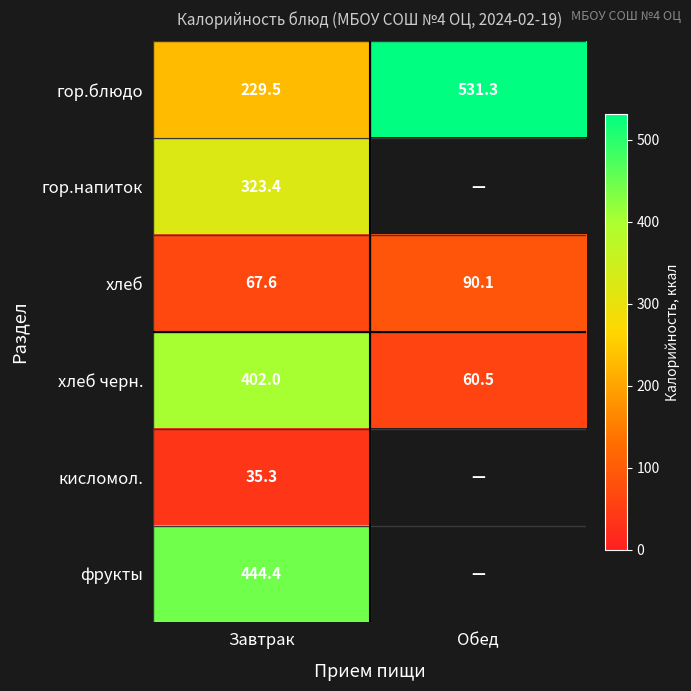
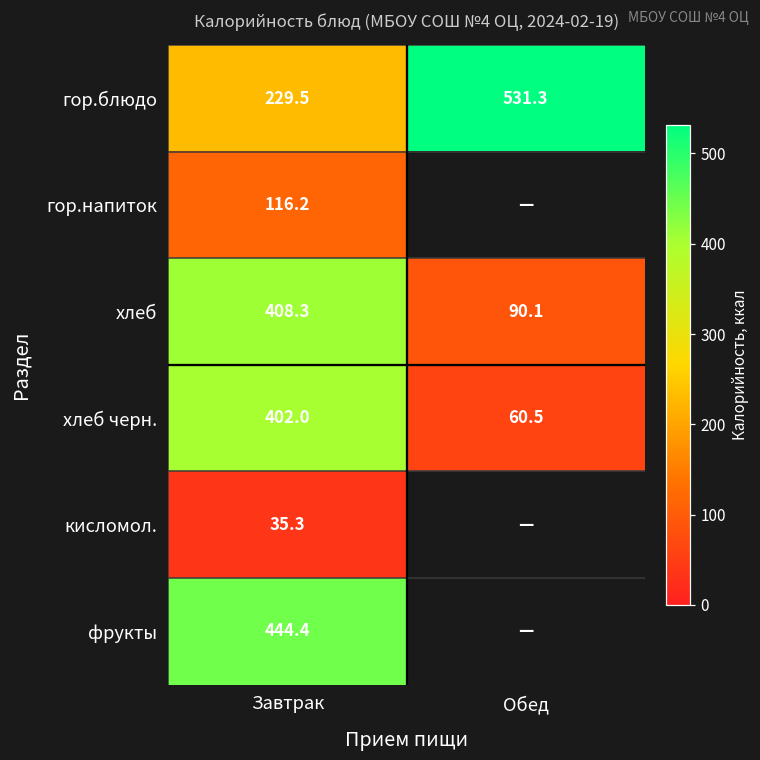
гор.напиток, Завтрак: 323.4 -> 116.2
хлеб, Завтрак: 67.6 -> 408.3
